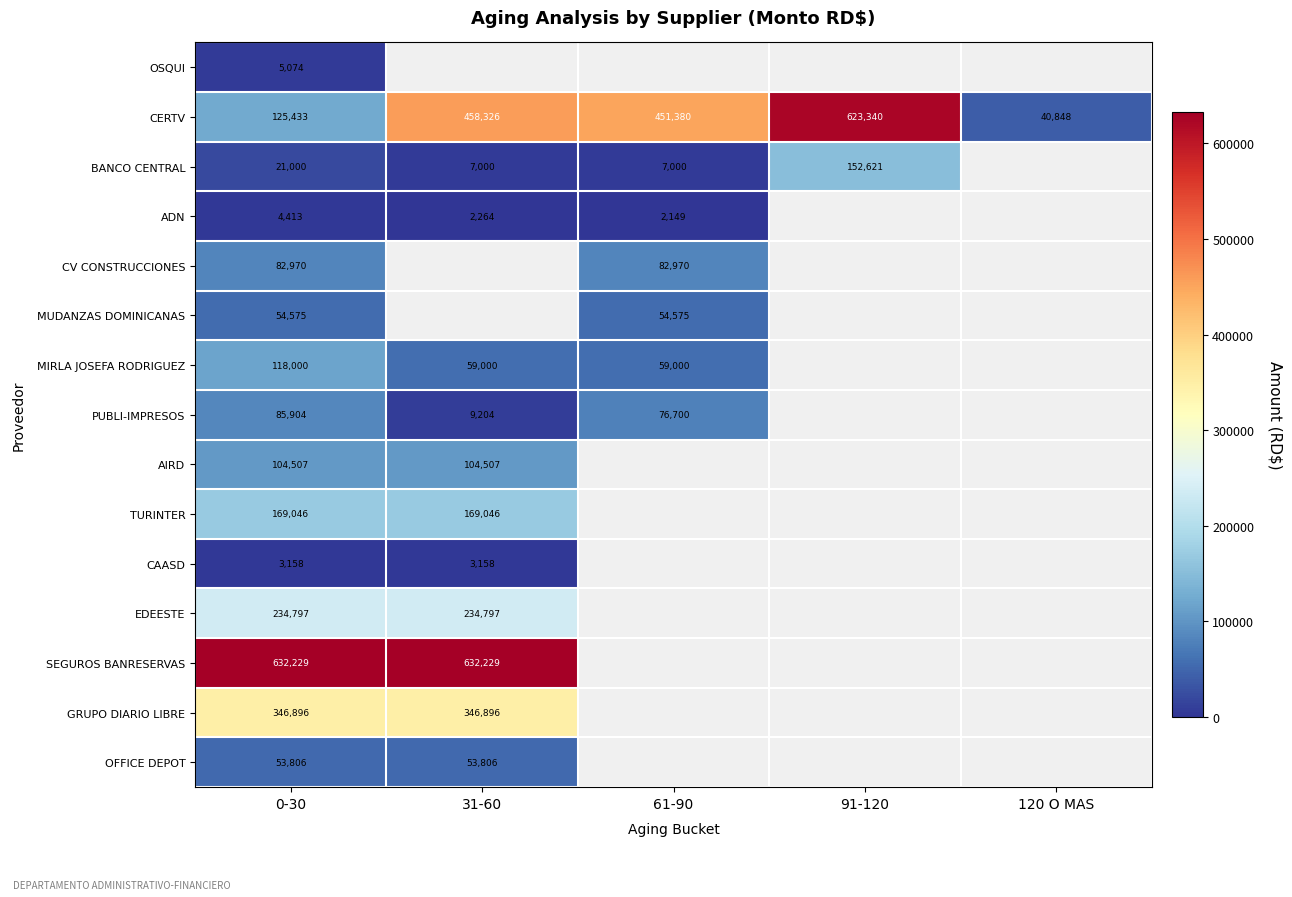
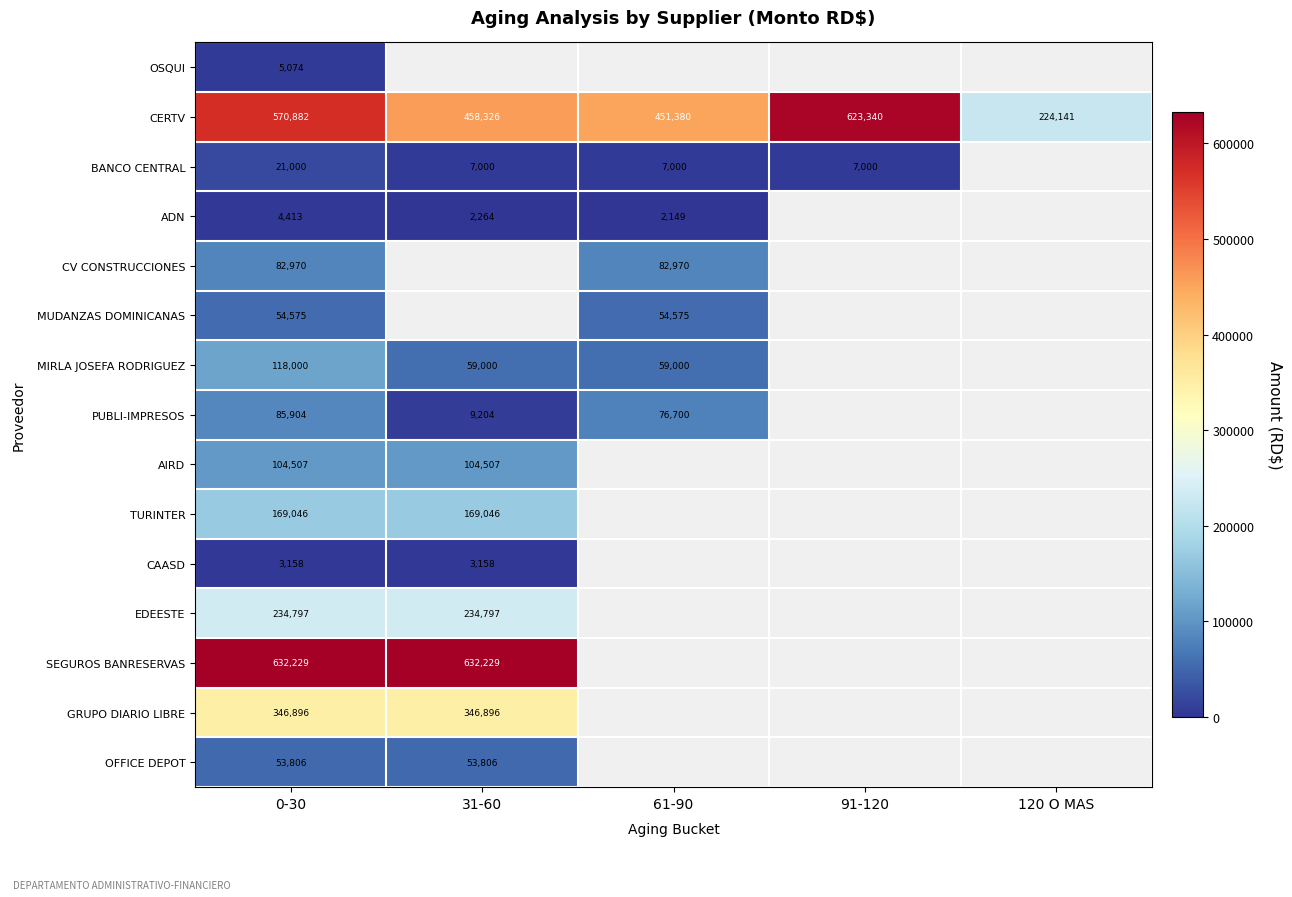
CERTV, 0-30: 125,433 -> 570,882
CERTV, 120 O MAS: 40,848 -> 224,141
BANCO CENTRAL, 91-120: 152,621 -> 7,000
